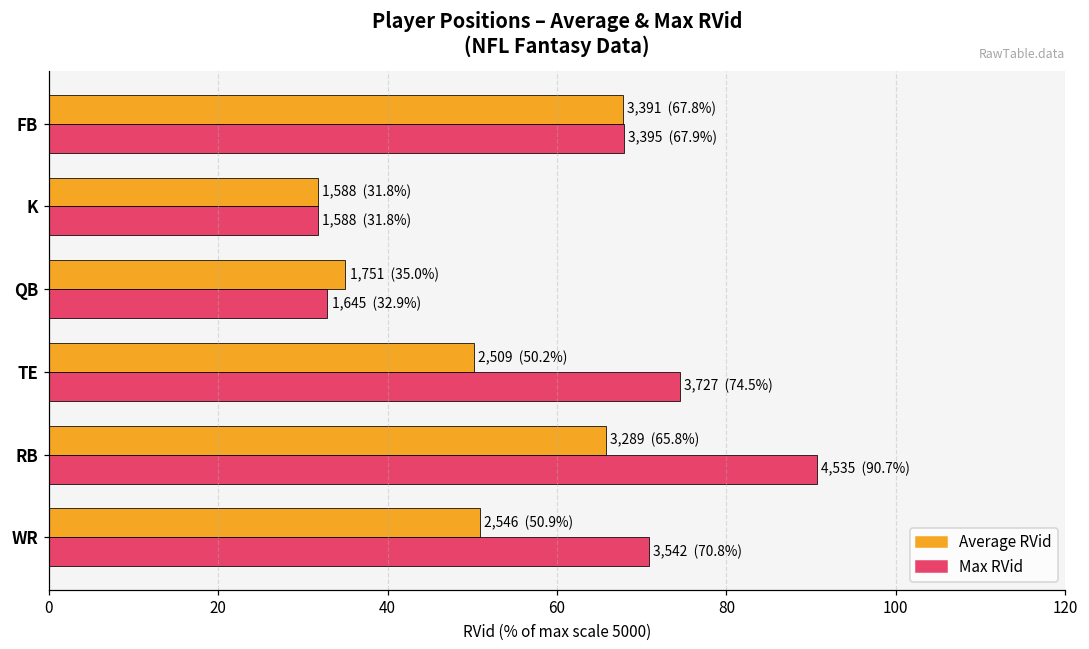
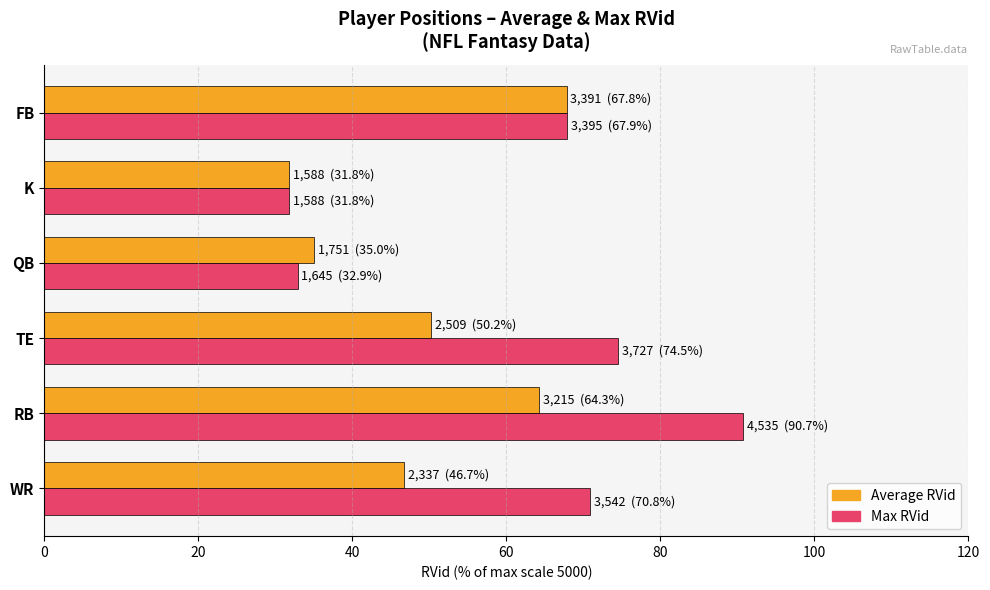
Average RVid, RB: 3,289 (65.8%) -> 3,215 (64.3%)
Average RVid, WR: 2,546 (50.9%) -> 2,337 (46.7%)
